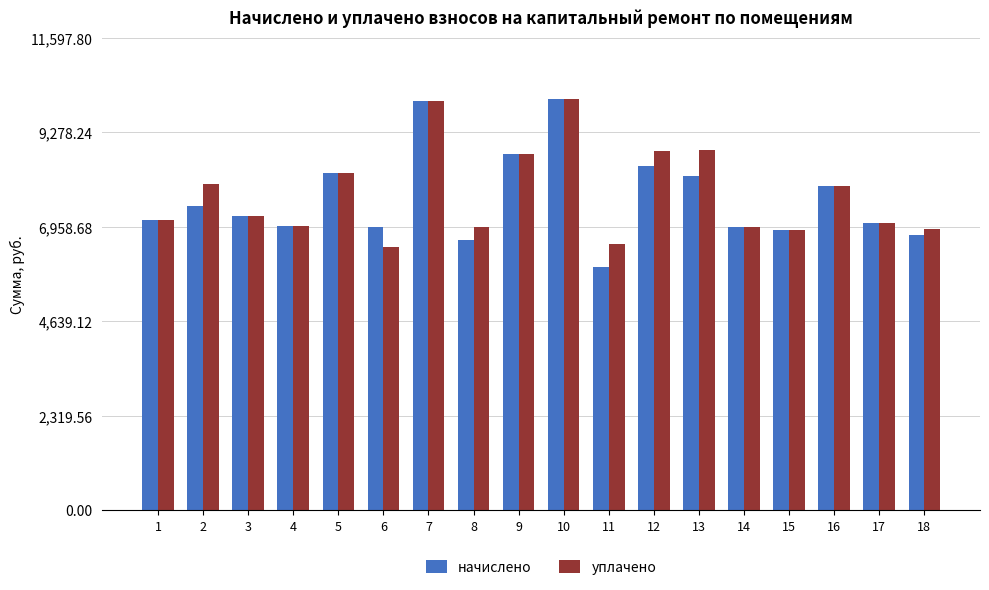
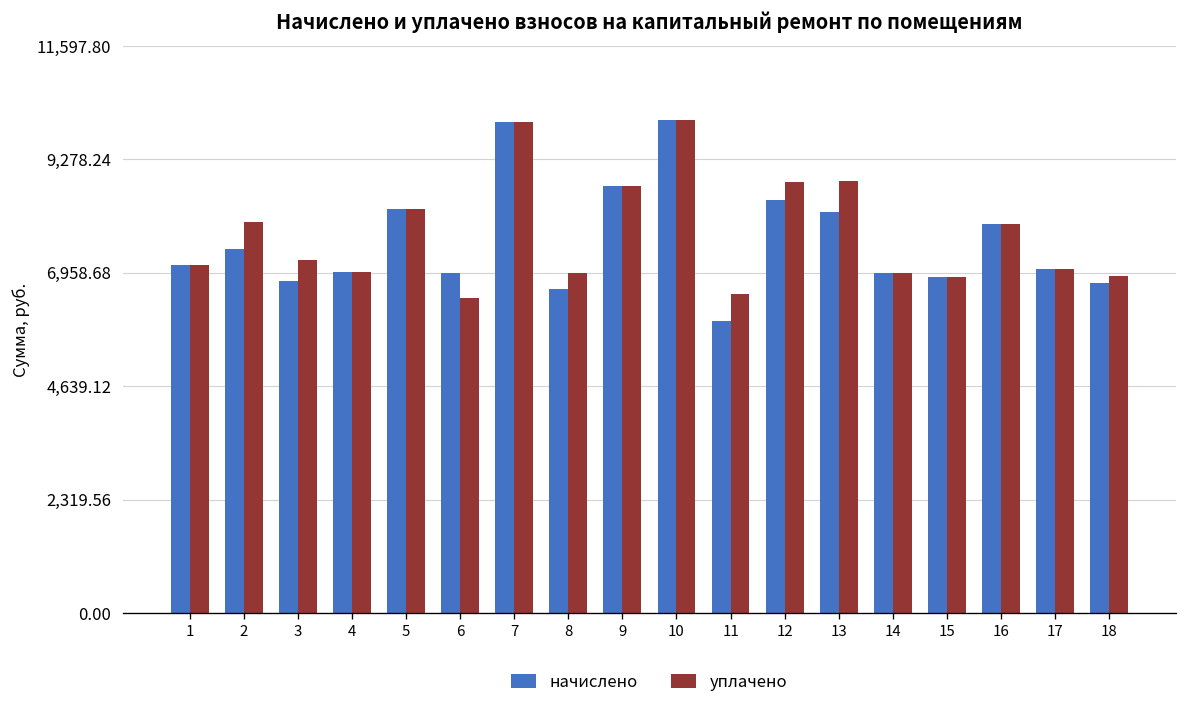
начислено, 3: 7,200 -> 6,800
